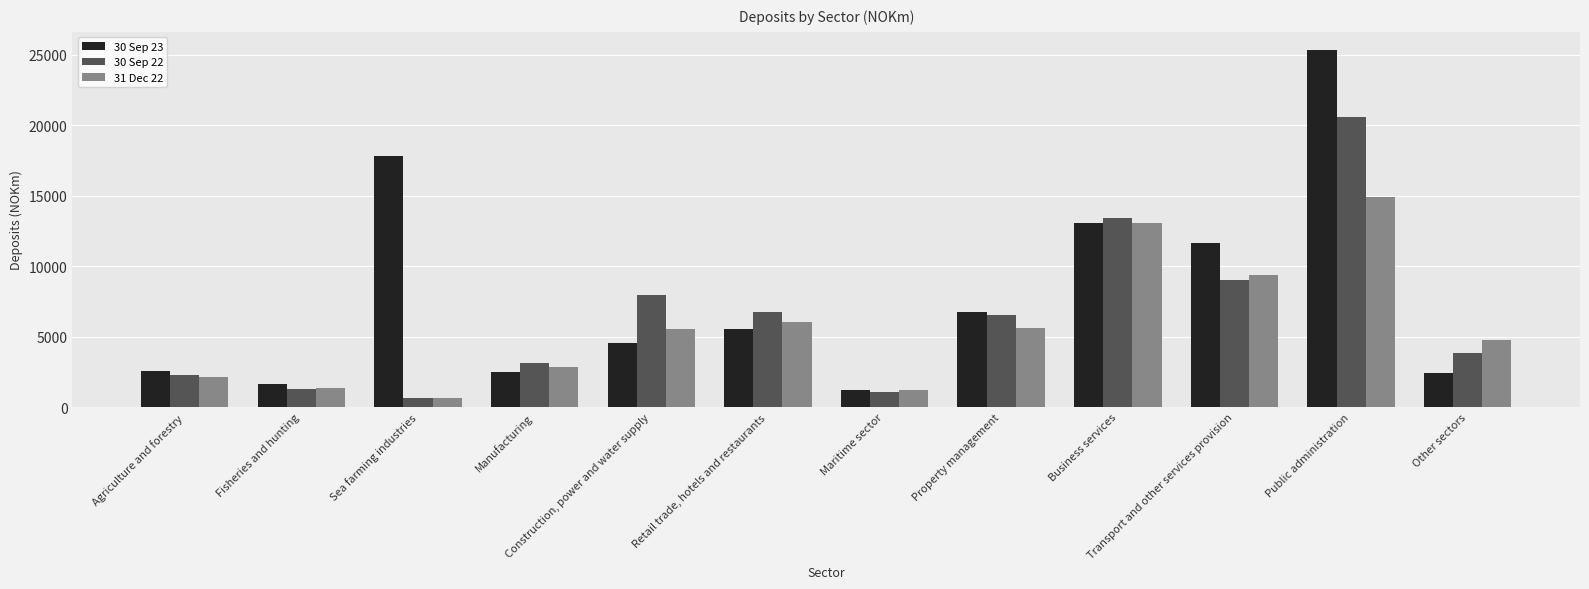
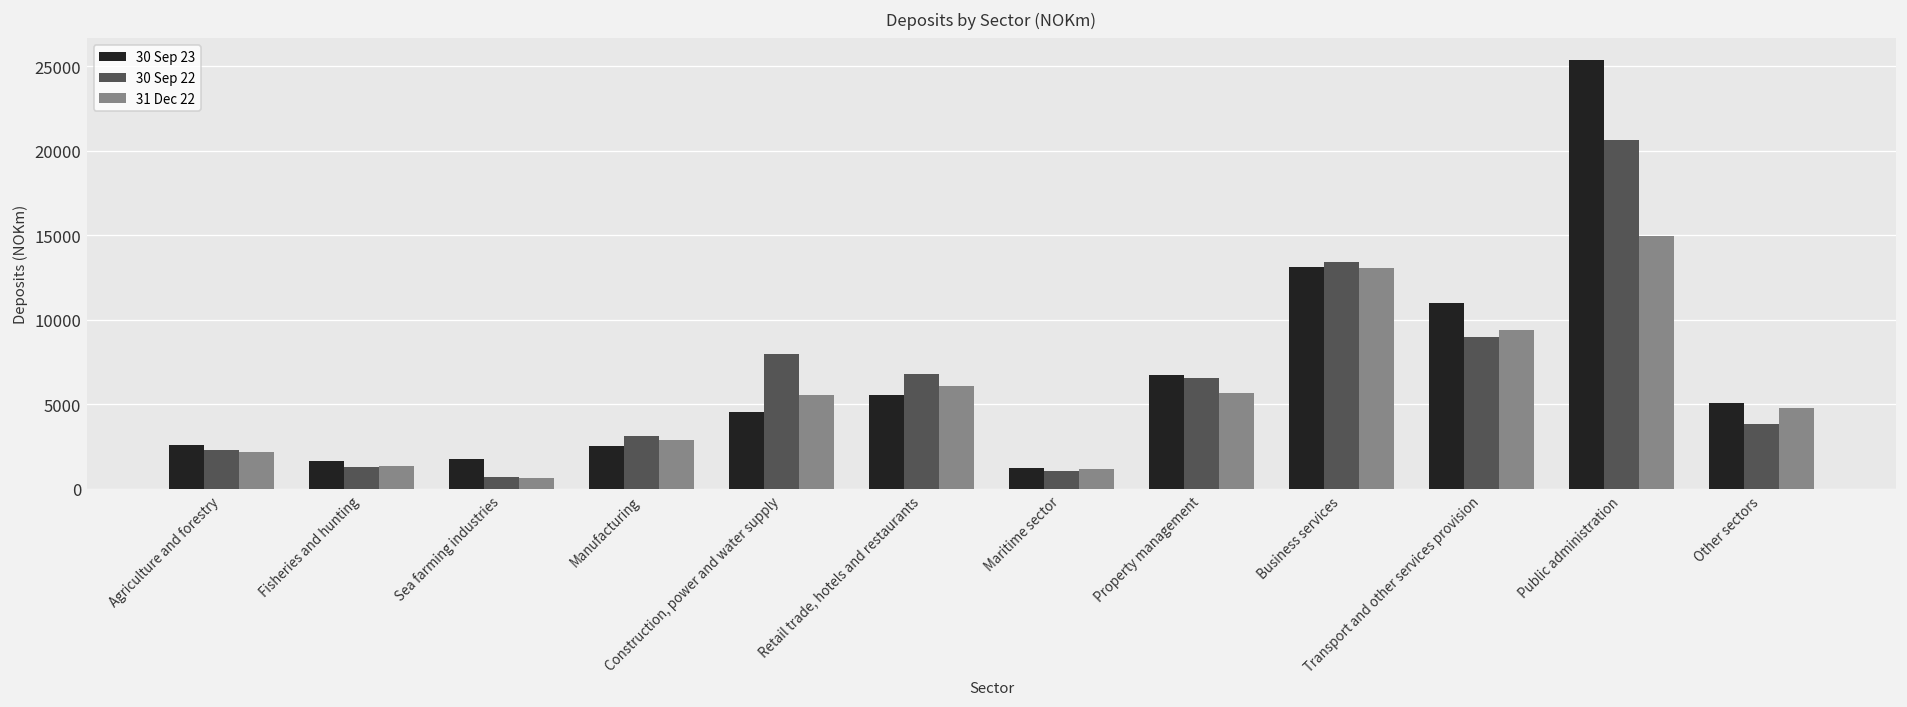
30 Sep 23, Sea farming industries: 17800 -> 1700
30 Sep 23, Transport and other services provision: 11700 -> 11000
30 Sep 23, Other sectors: 2400 -> 5000
